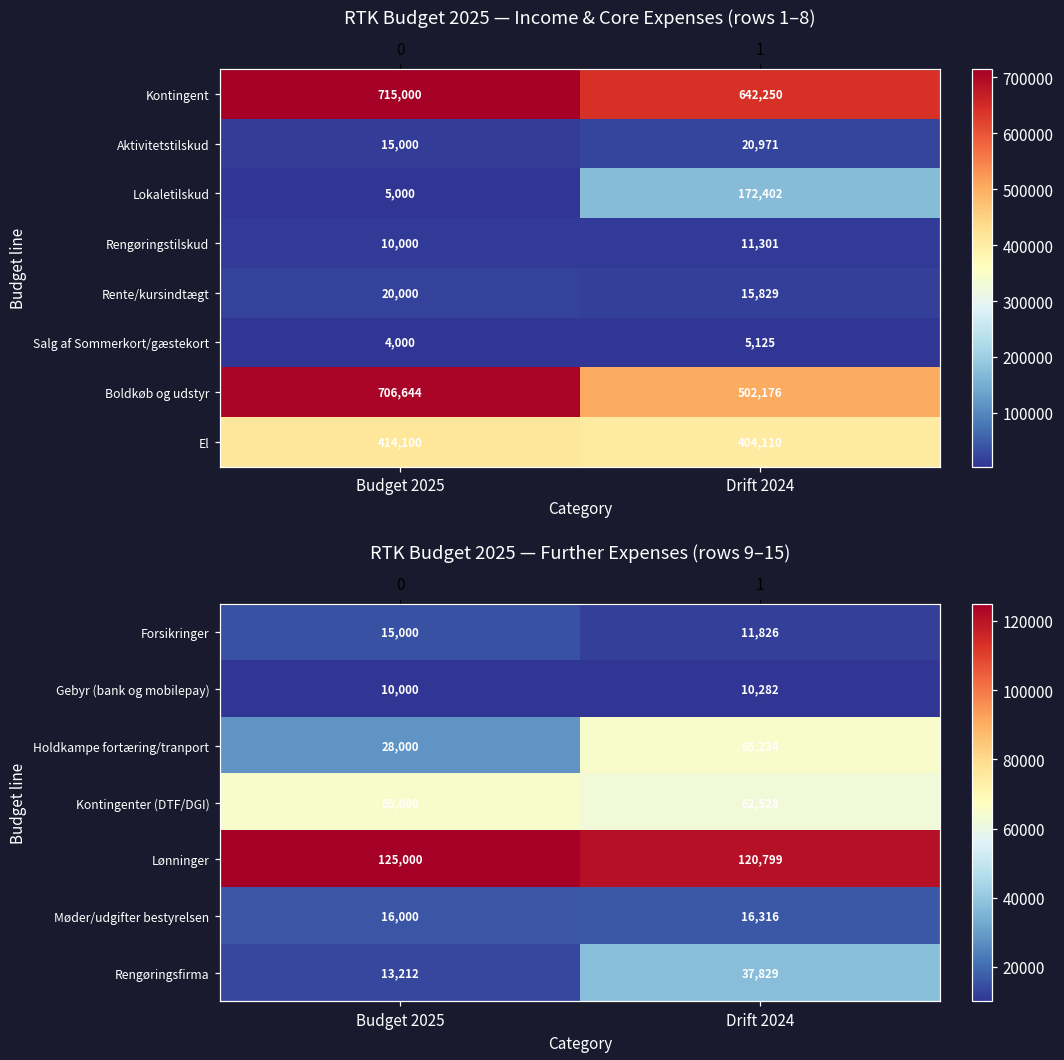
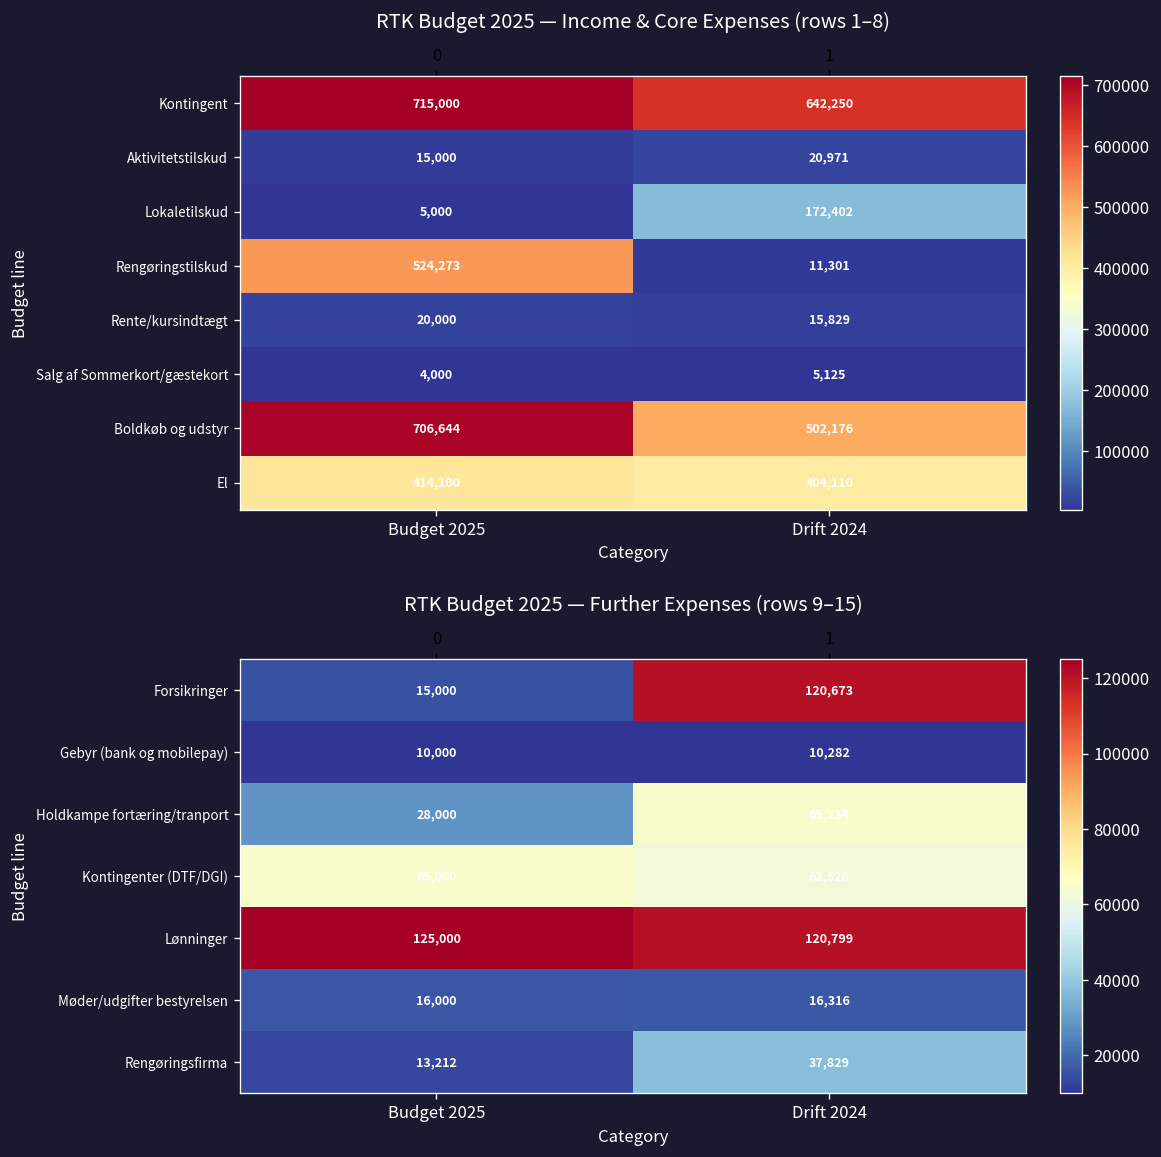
RTK Budget 2025 — Income & Core Expenses (rows 1–8), Rengøringstilskud, Budget 2025: 10,000 -> 524,273
RTK Budget 2025 — Further Expenses (rows 9–15), Forsikringer, Drift 2024: 11,826 -> 120,673
